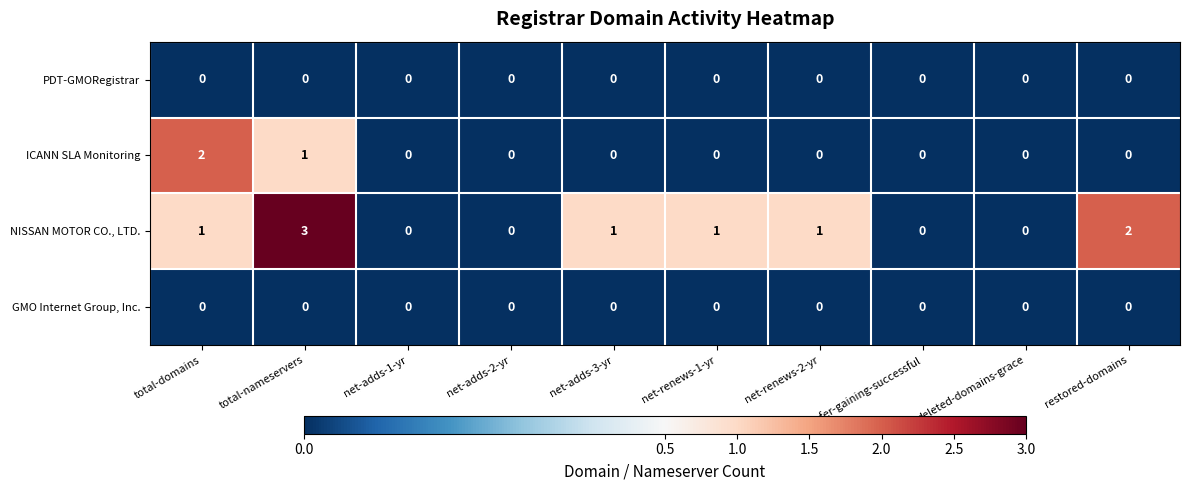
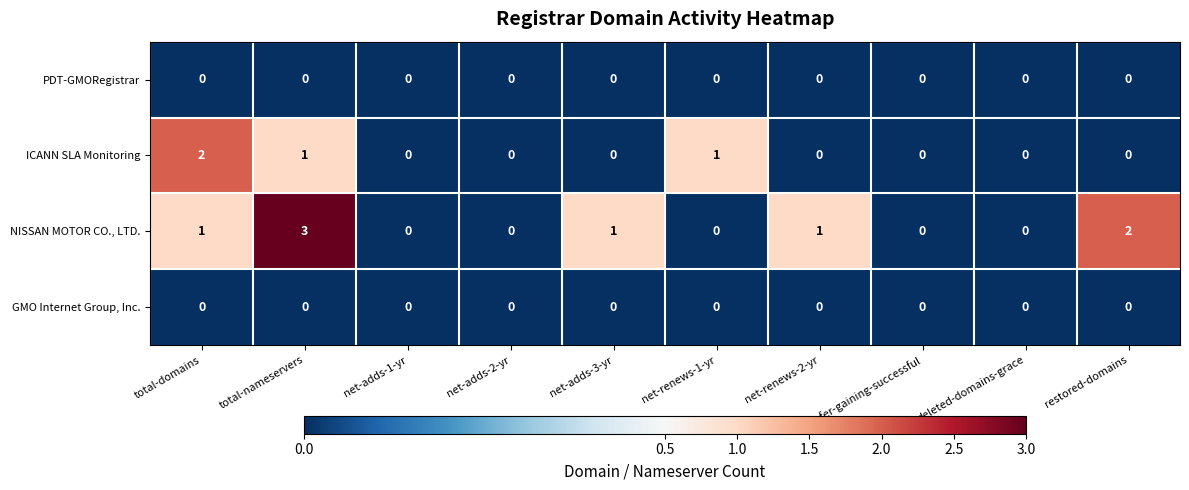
ICANN SLA Monitoring, net-renews-1-yr: 0 -> 1
NISSAN MOTOR CO., LTD., net-renews-1-yr: 1 -> 0
